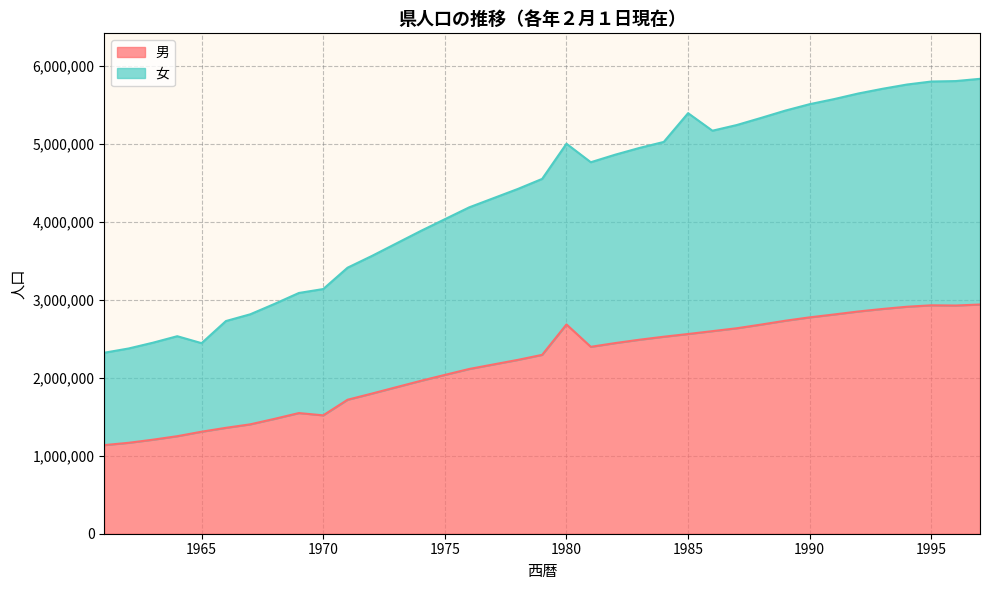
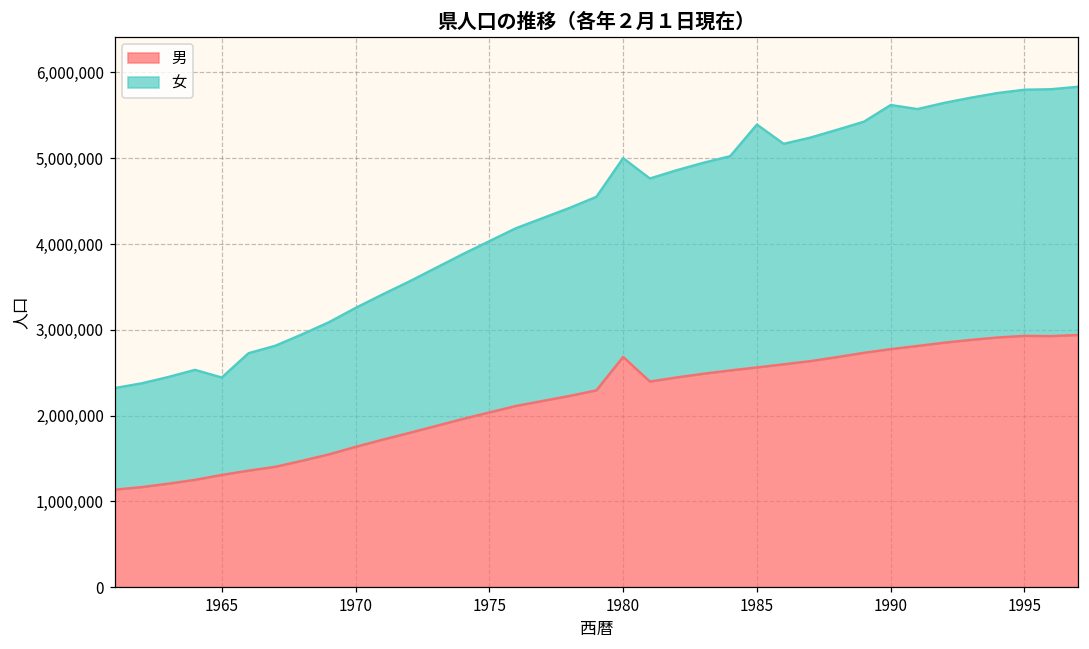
男, 1970: 1,500,000 -> 1,600,000
女, 1990: 2,700,000 -> 2,800,000
